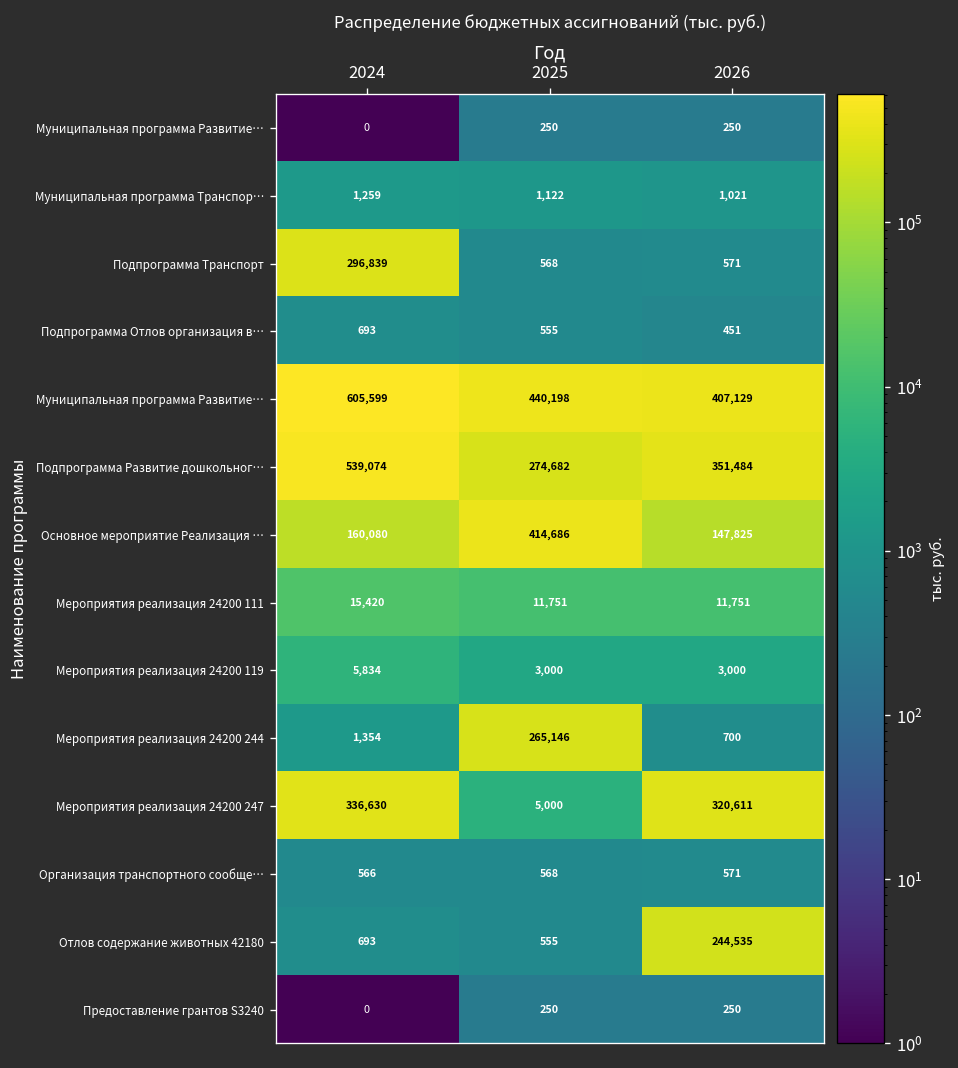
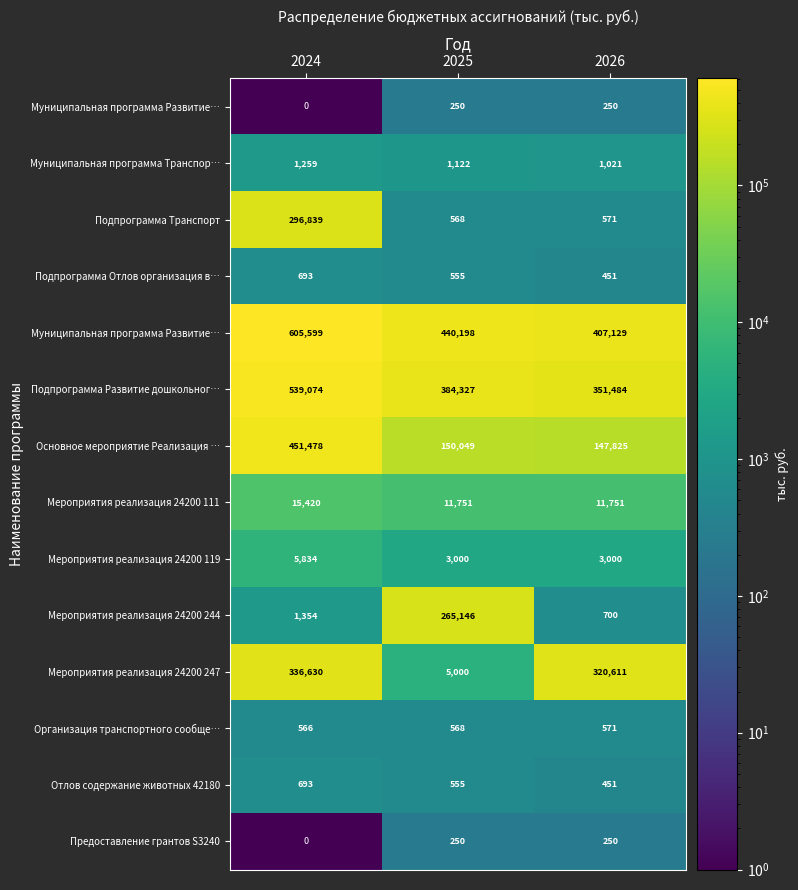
Подпрограмма Развитие дошкольног…, 2025: 274,682 -> 384,327
Основное мероприятие Реализация …, 2024: 160,080 -> 451,478
Основное мероприятие Реализация …, 2025: 414,686 -> 150,049
Отлов содержание животных 42180, 2026: 244,535 -> 451
